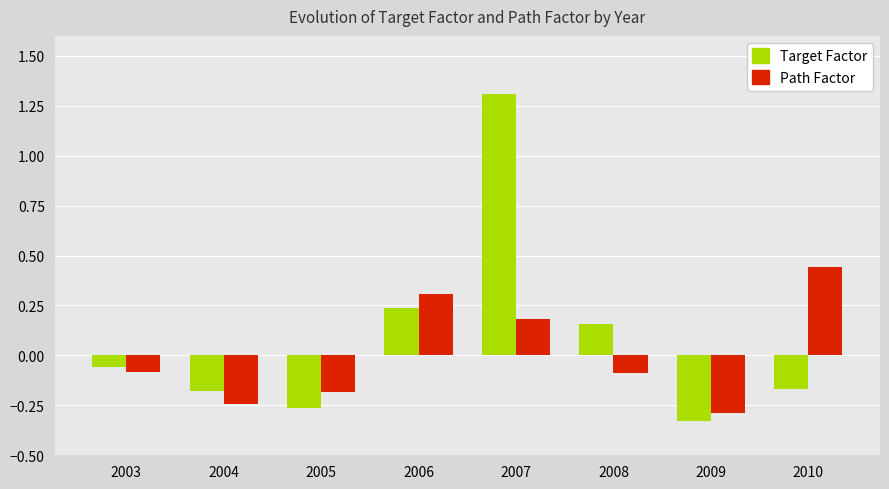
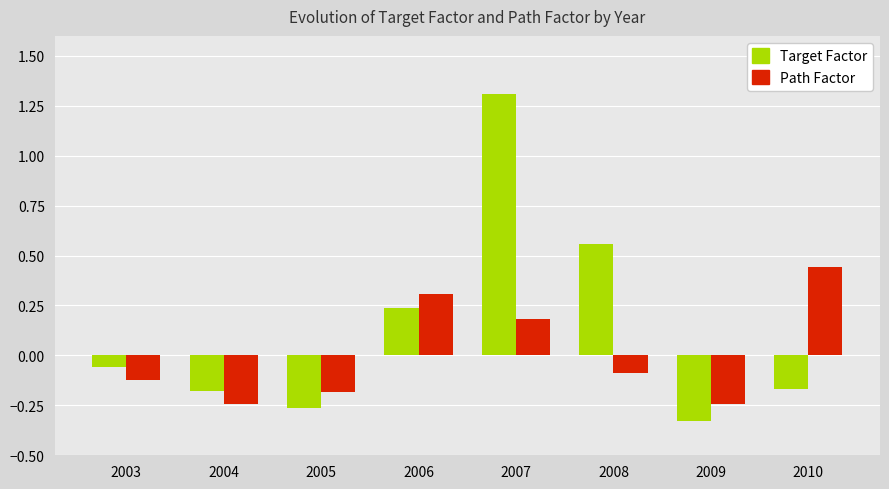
Path Factor, 2003: -0.08 -> -0.12
Target Factor, 2008: 0.16 -> 0.56
Path Factor, 2009: -0.29 -> -0.24
